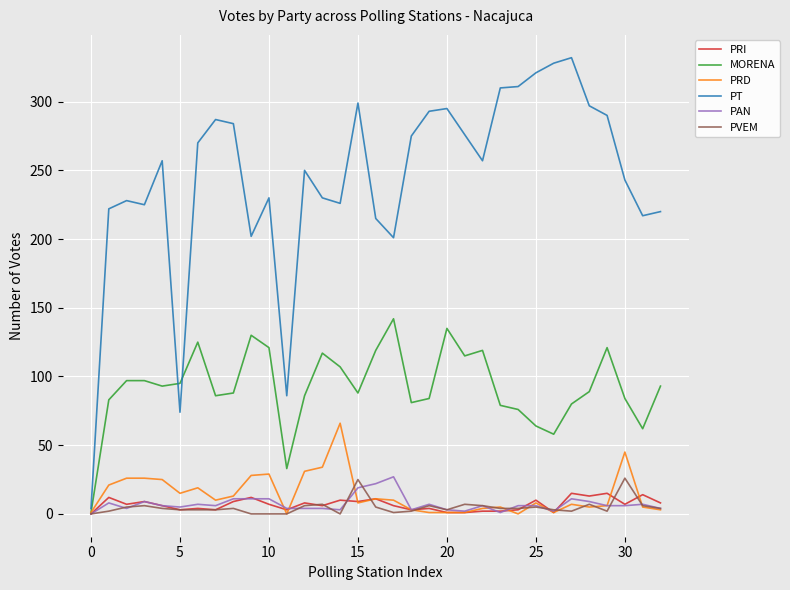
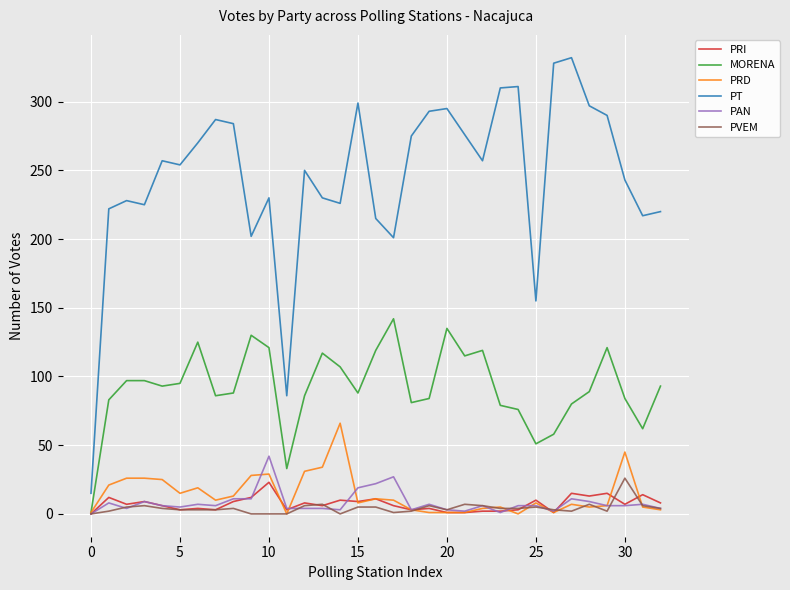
PT, 0: 4 -> 15
PT, 5: 74 -> 254
PRI, 10: 7 -> 23
PAN, 10: 11 -> 42
PVEM, 15: 25 -> 5
MORENA, 25: 64 -> 51
PT, 25: 321 -> 155
